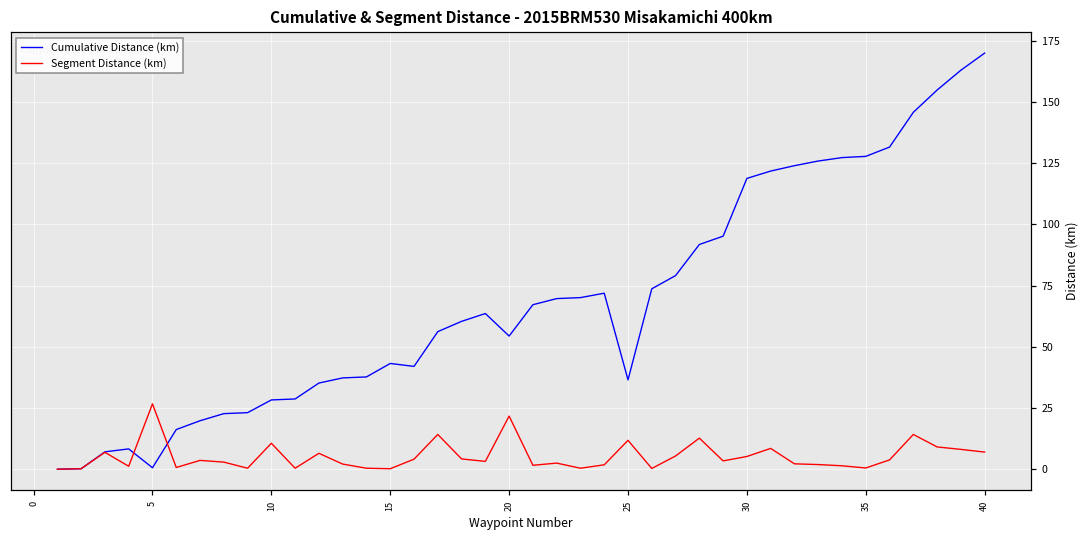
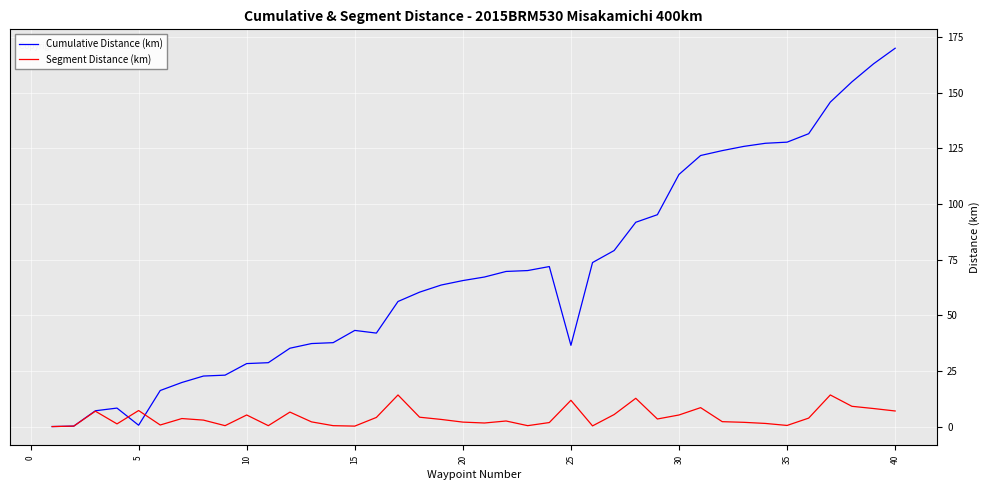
Segment Distance (km), 5: 27 -> 7
Segment Distance (km), 10: 11 -> 5
Cumulative Distance (km), 20: 54 -> 66
Segment Distance (km), 20: 22 -> 2
Cumulative Distance (km), 30: 119 -> 113
